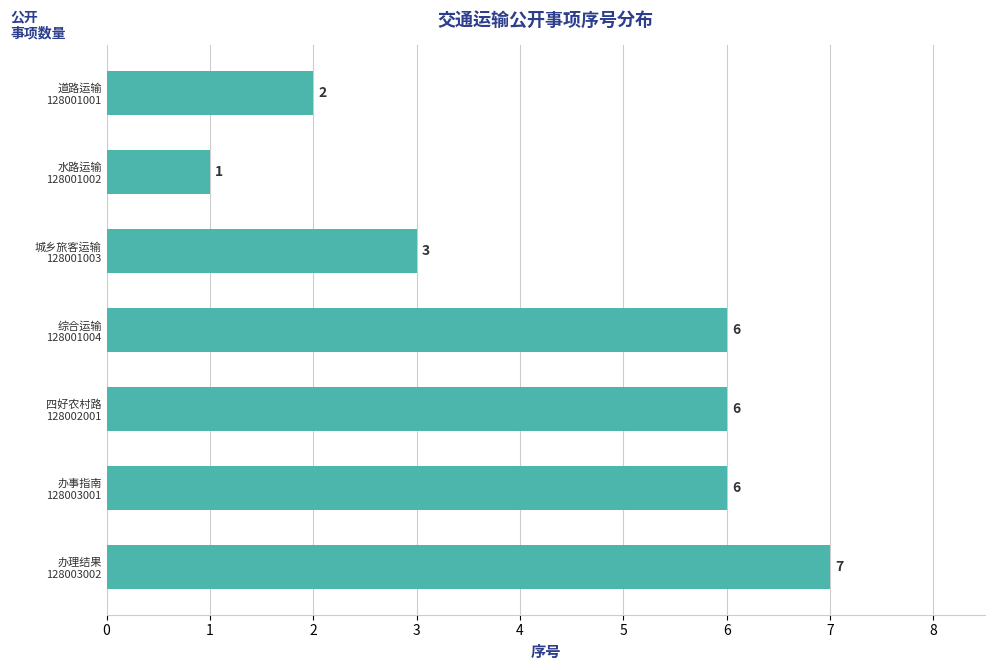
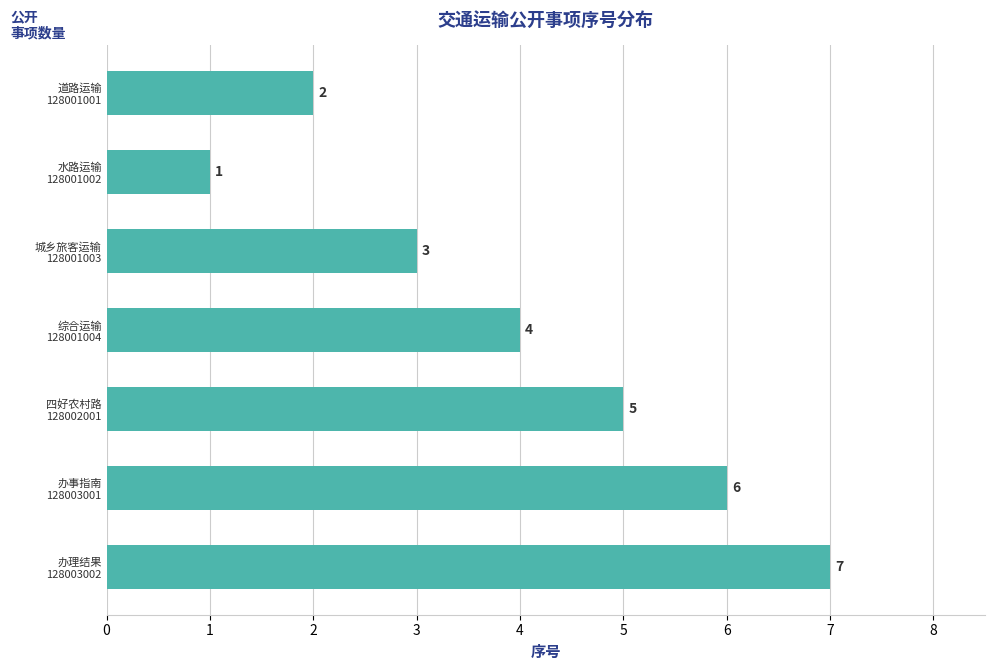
综合运输 128001004: 6 -> 4
四好农村路 128002001: 6 -> 5
